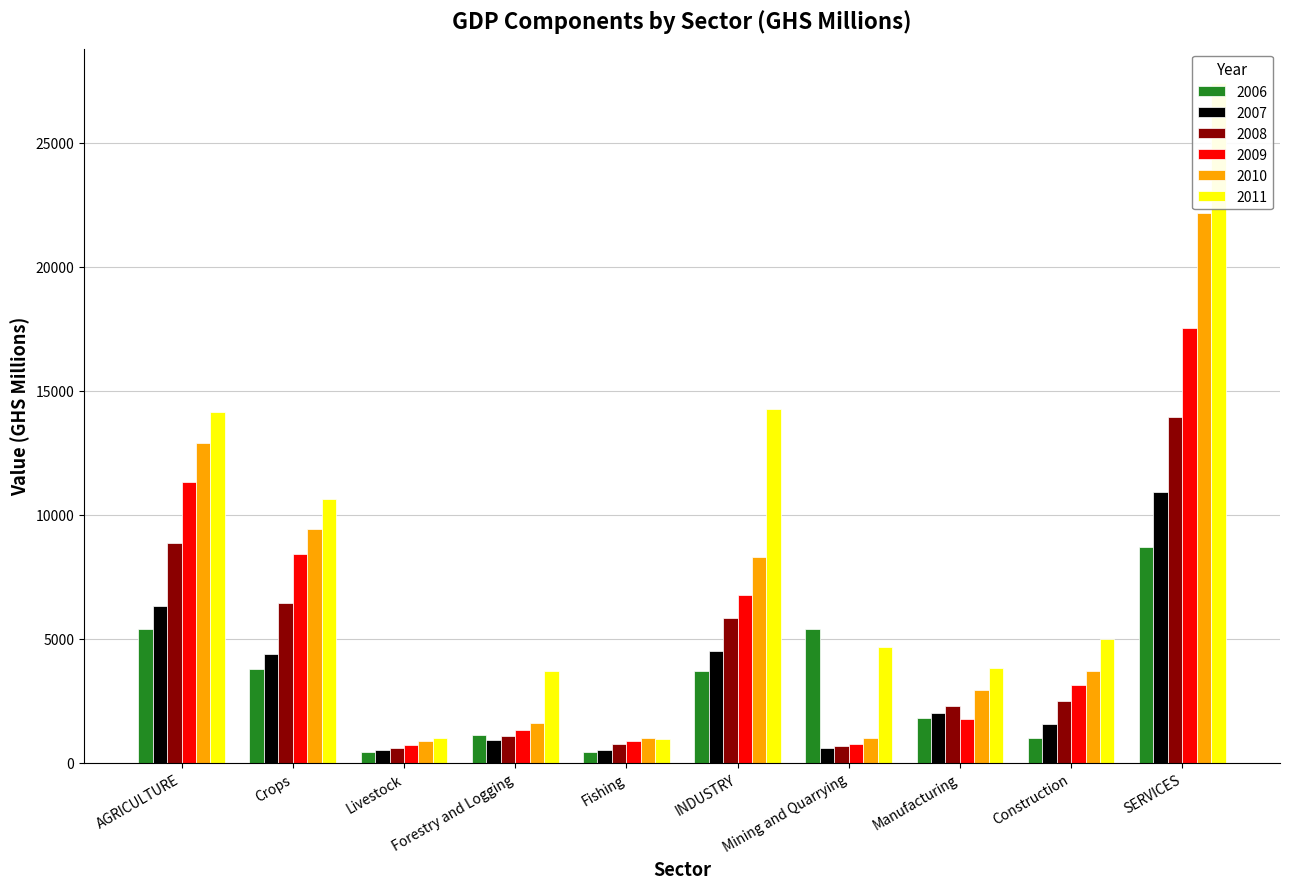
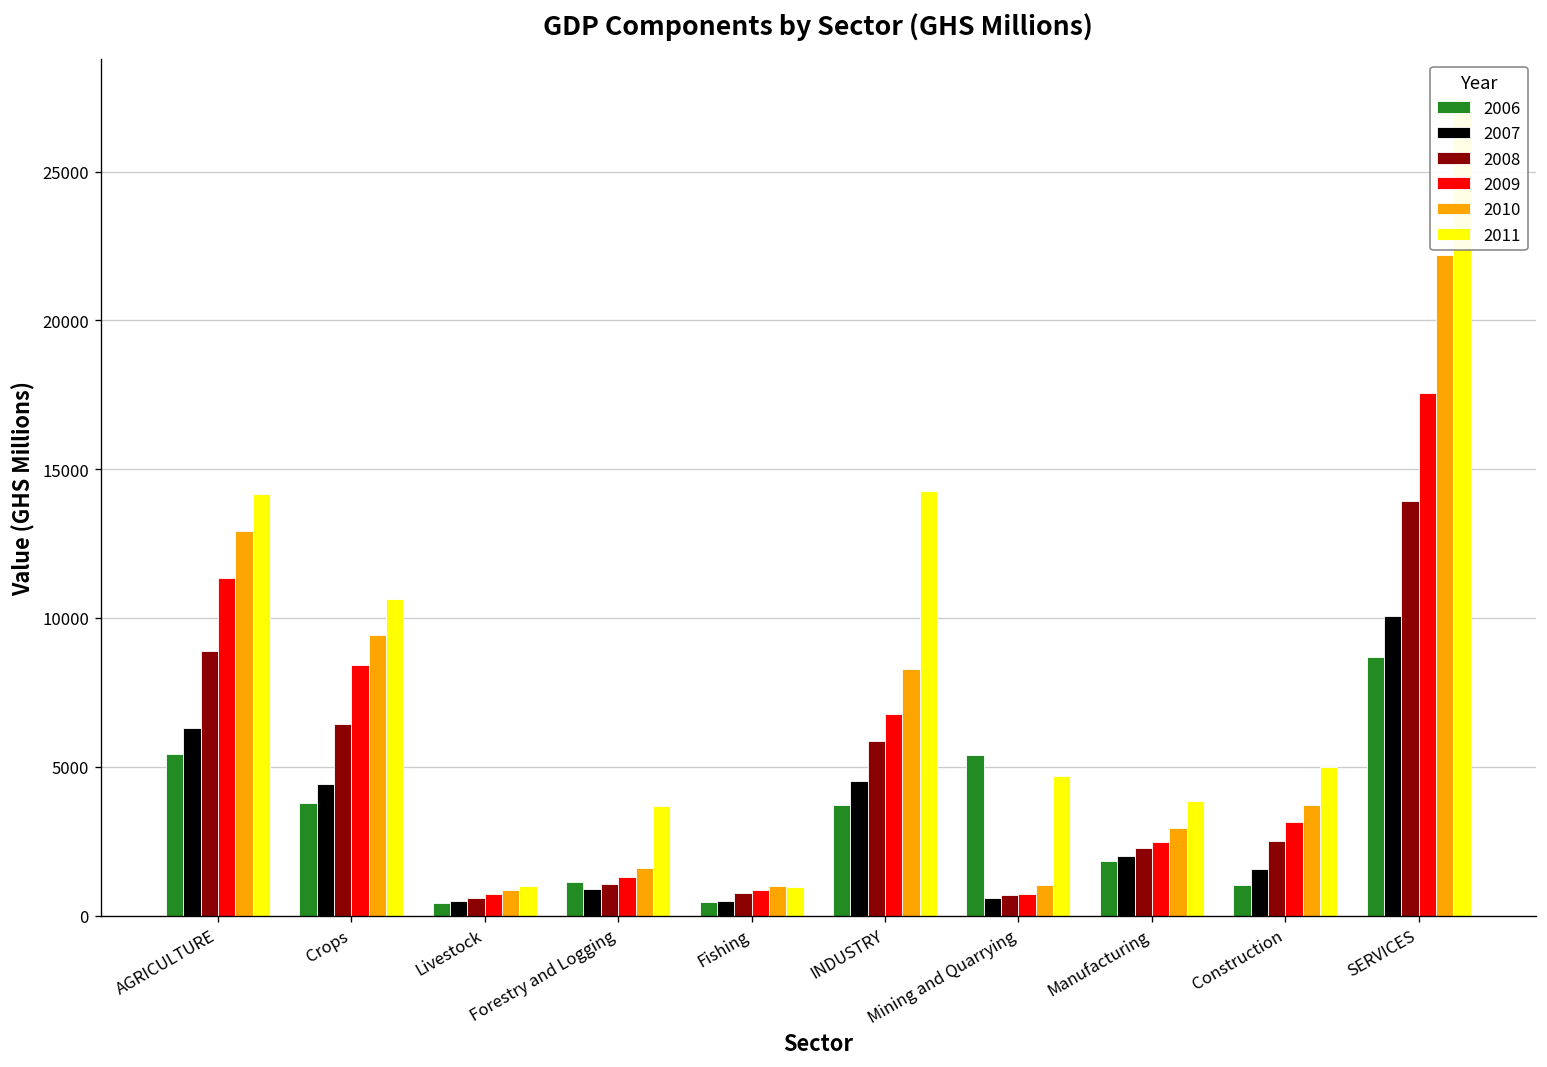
2009, Manufacturing: 1800 -> 2500
2007, SERVICES: 10900 -> 10100
